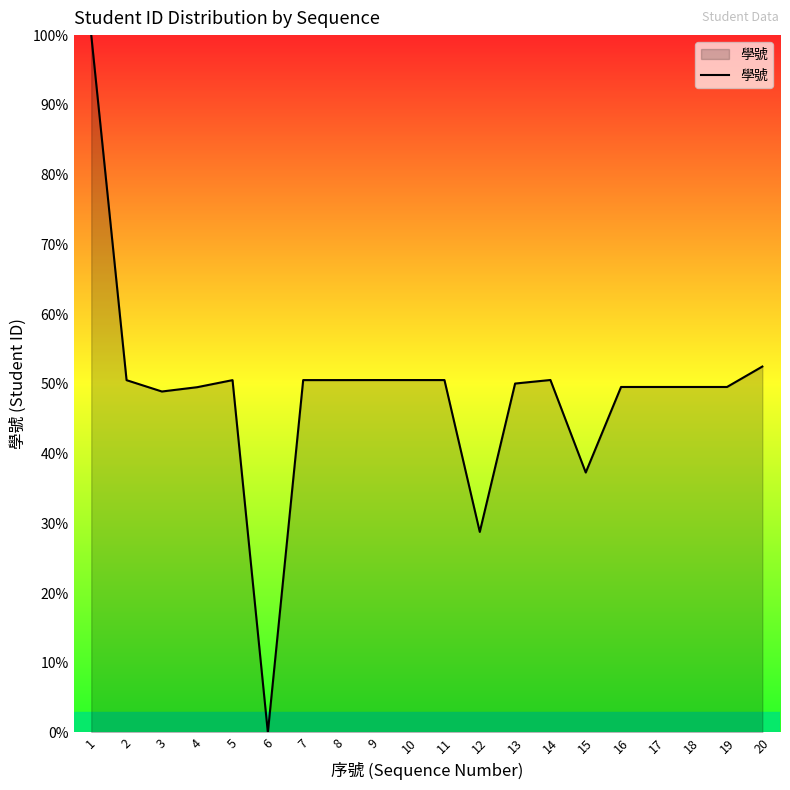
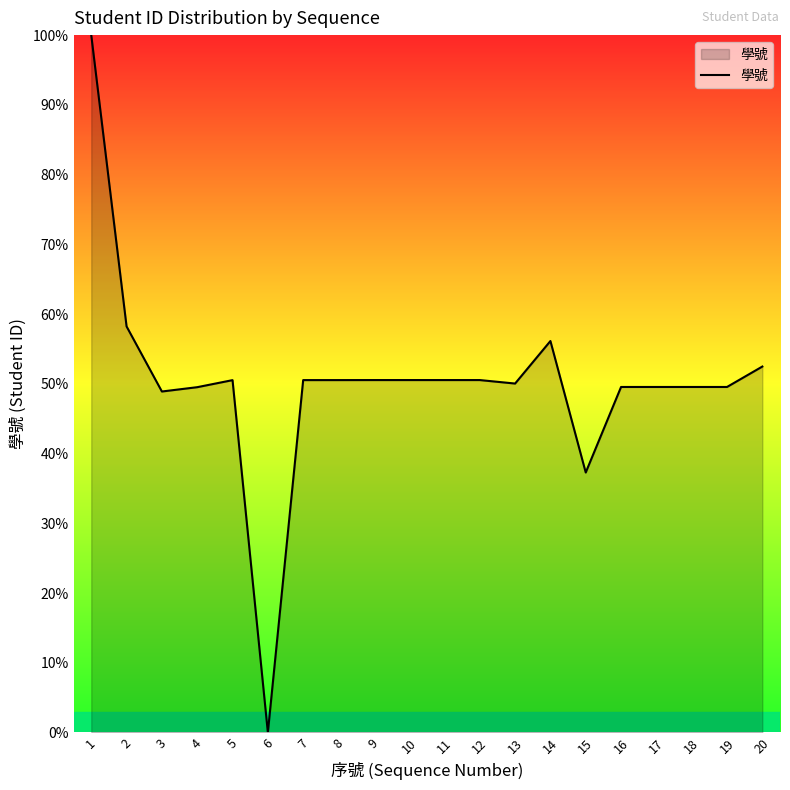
2: 51% -> 58%
12: 29% -> 51%
14: 51% -> 56%
